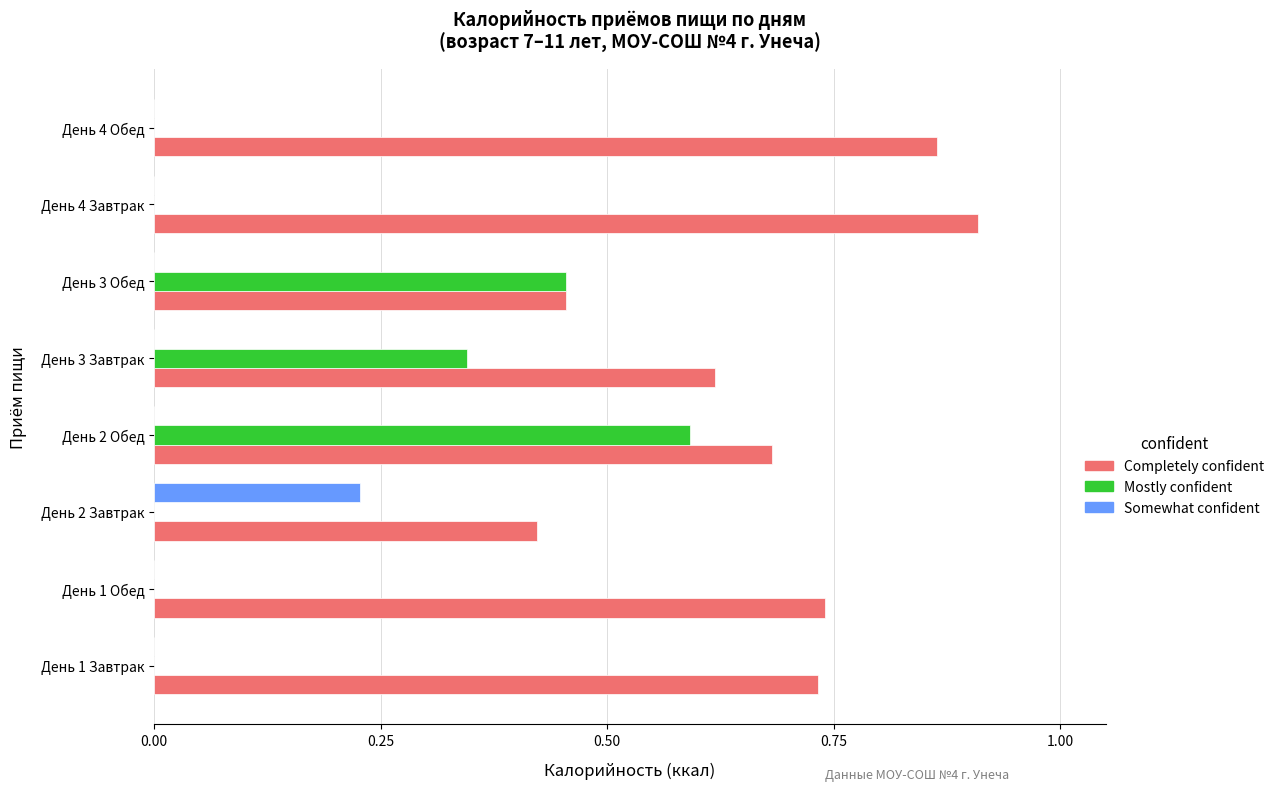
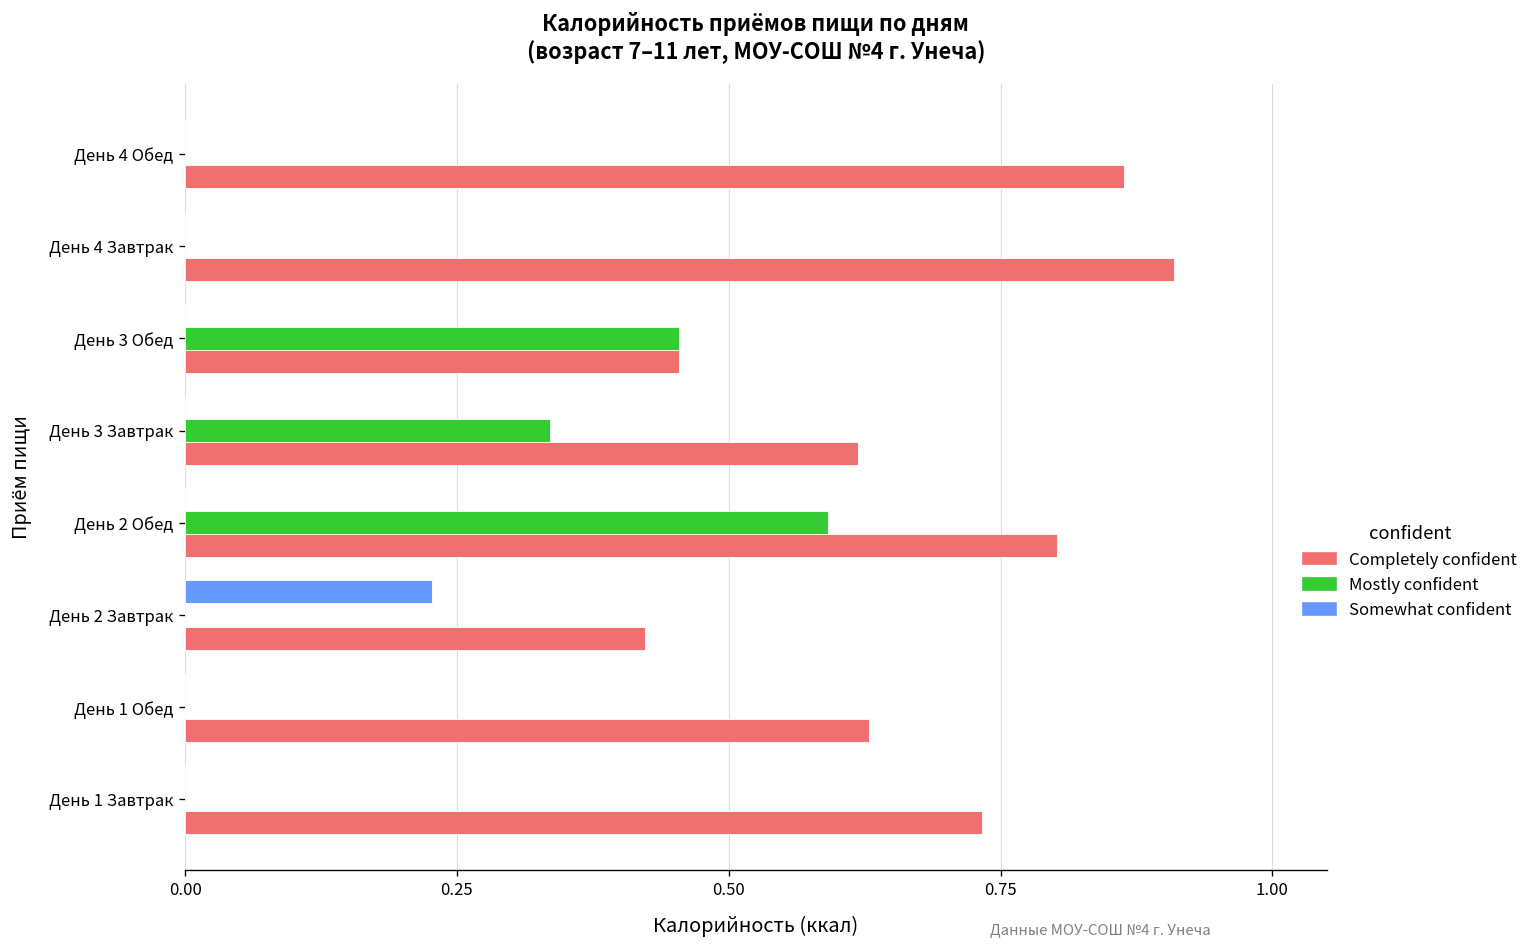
Mostly confident, День 3 Завтрак: 0.35 -> 0.34
Completely confident, День 2 Обед: 0.68 -> 0.80
Completely confident, День 1 Обед: 0.74 -> 0.63
